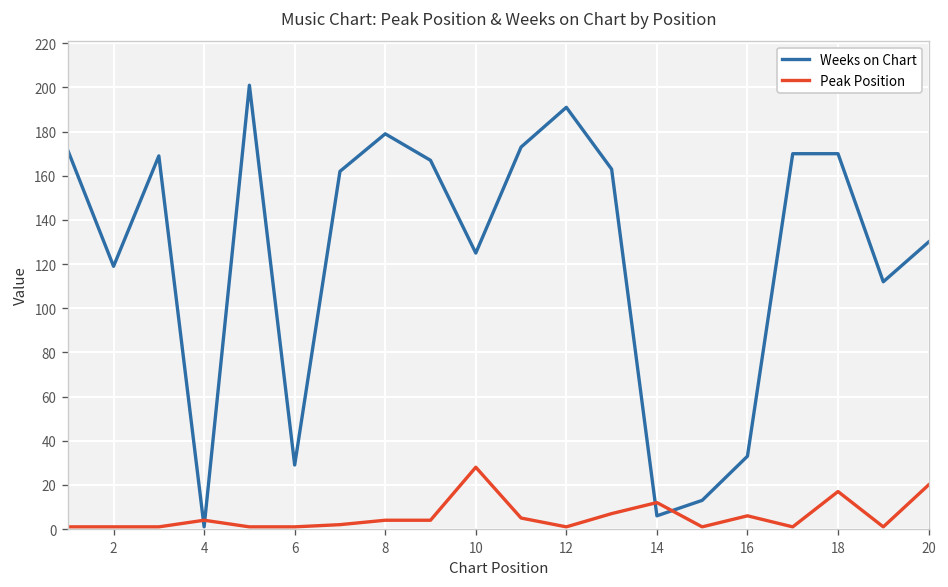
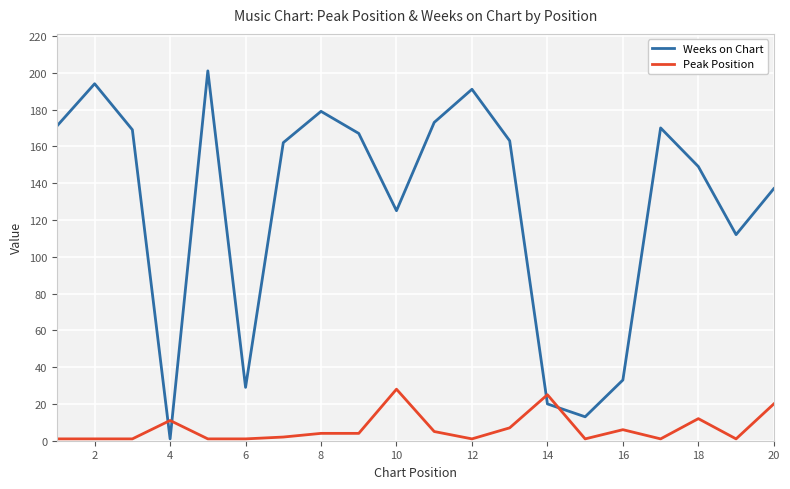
Weeks on Chart, 2: 119 -> 194
Peak Position, 4: 4 -> 11
Weeks on Chart, 14: 6 -> 20
Peak Position, 14: 12 -> 25
Weeks on Chart, 18: 170 -> 149
Peak Position, 18: 17 -> 12
Weeks on Chart, 20: 130 -> 137
